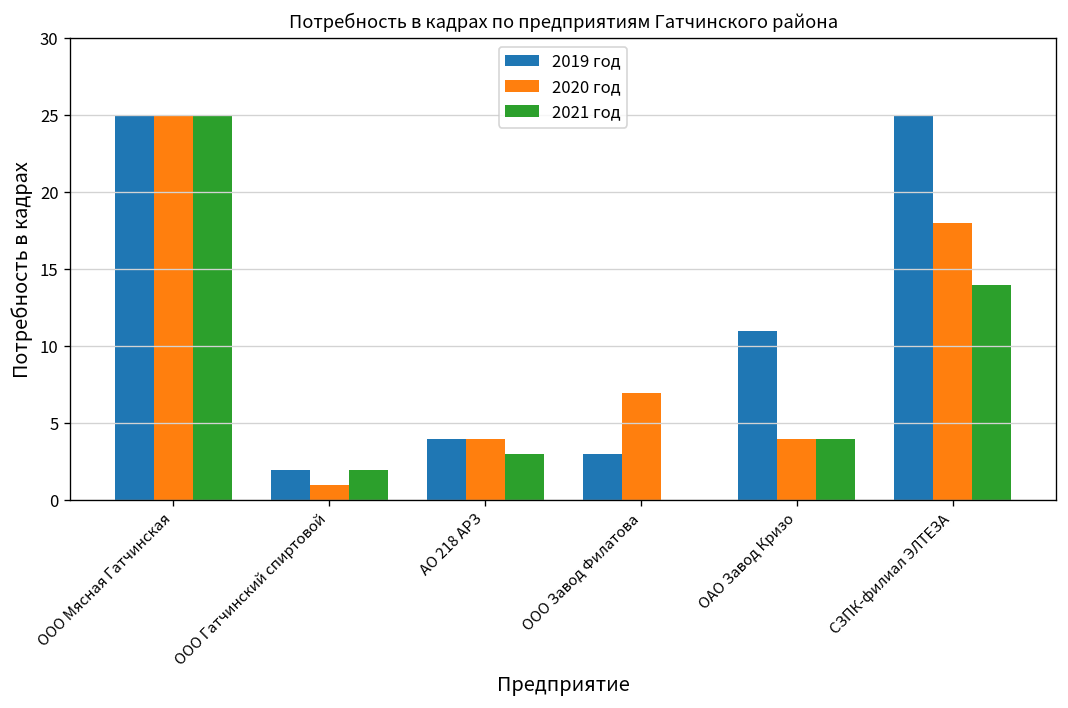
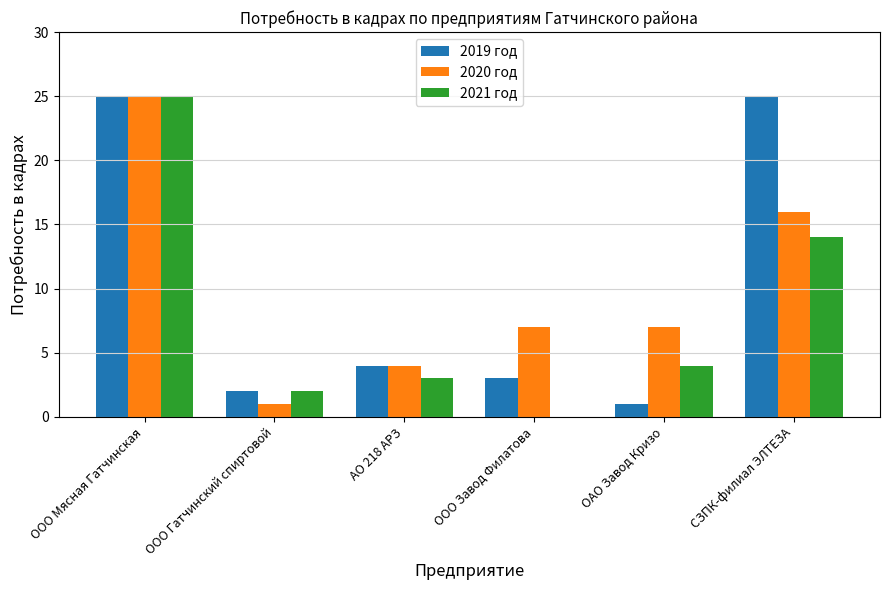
2019 год, ОАО Завод Кризо: 11 -> 1
2020 год, ОАО Завод Кризо: 4 -> 7
2020 год, СЗПК-филиал ЭЛТЕЗА: 18 -> 16
